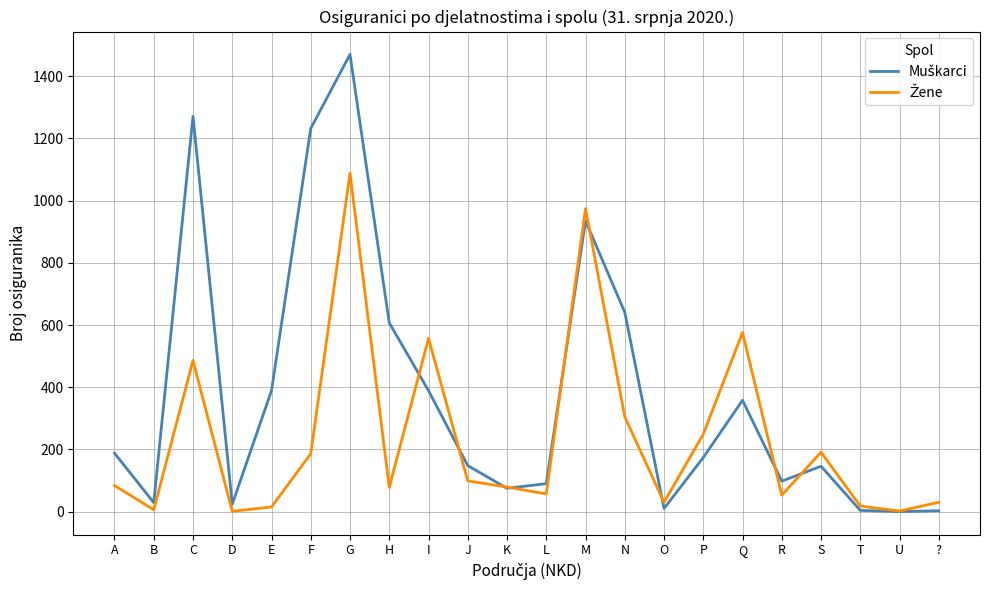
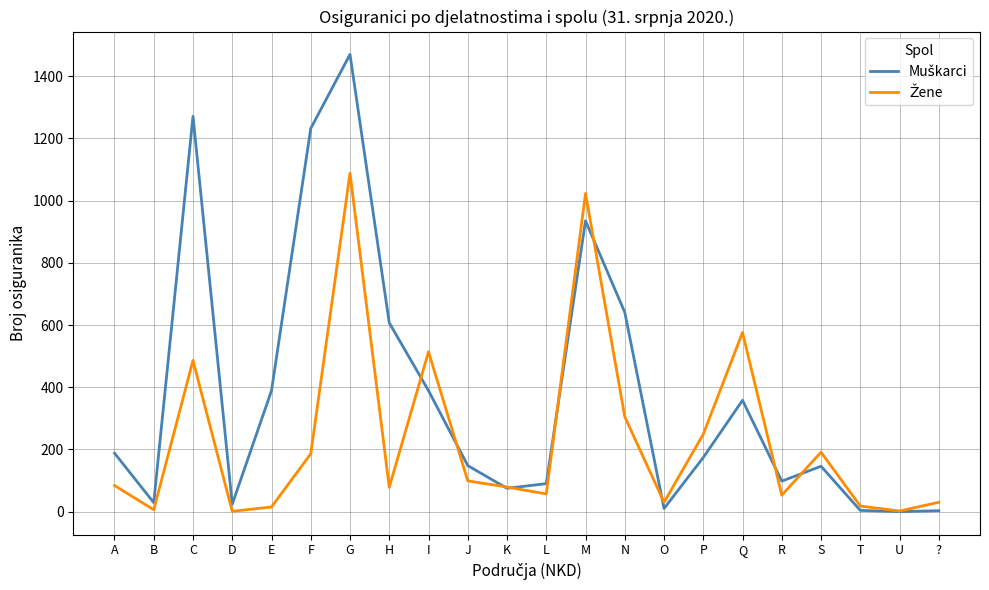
Žene, I: 560 -> 510
Žene, M: 970 -> 1020
